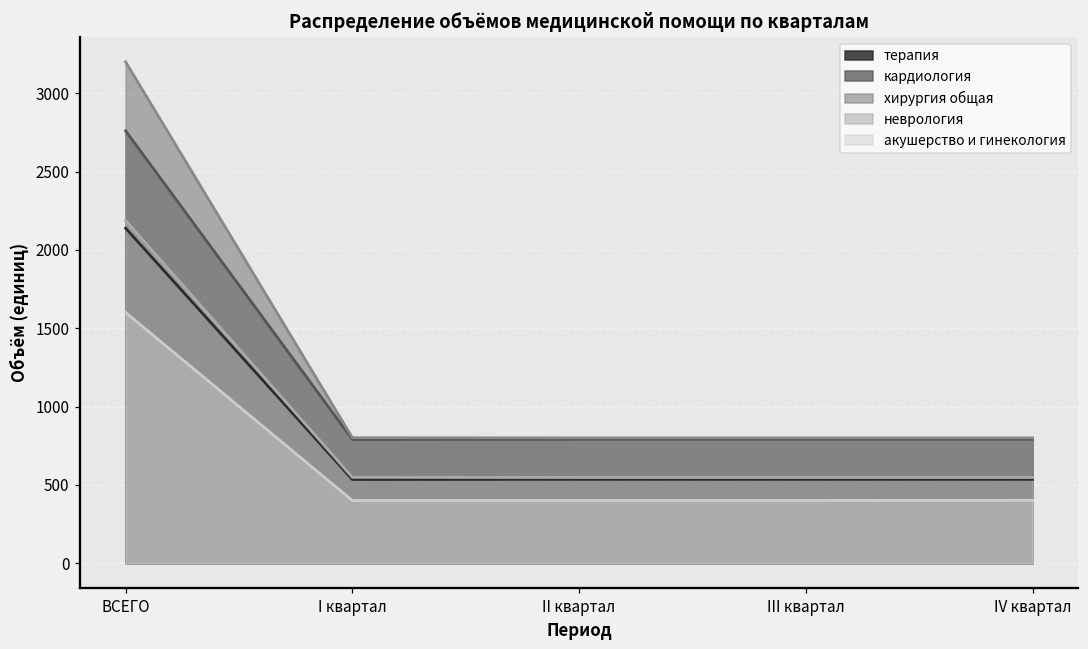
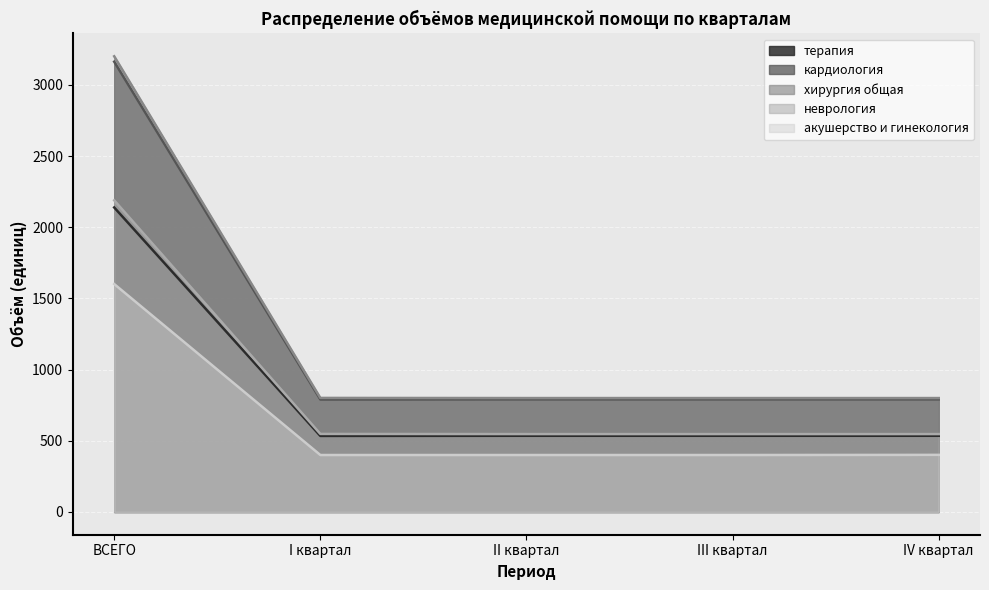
кардиология, ВСЕГО: 2760 -> 3160
